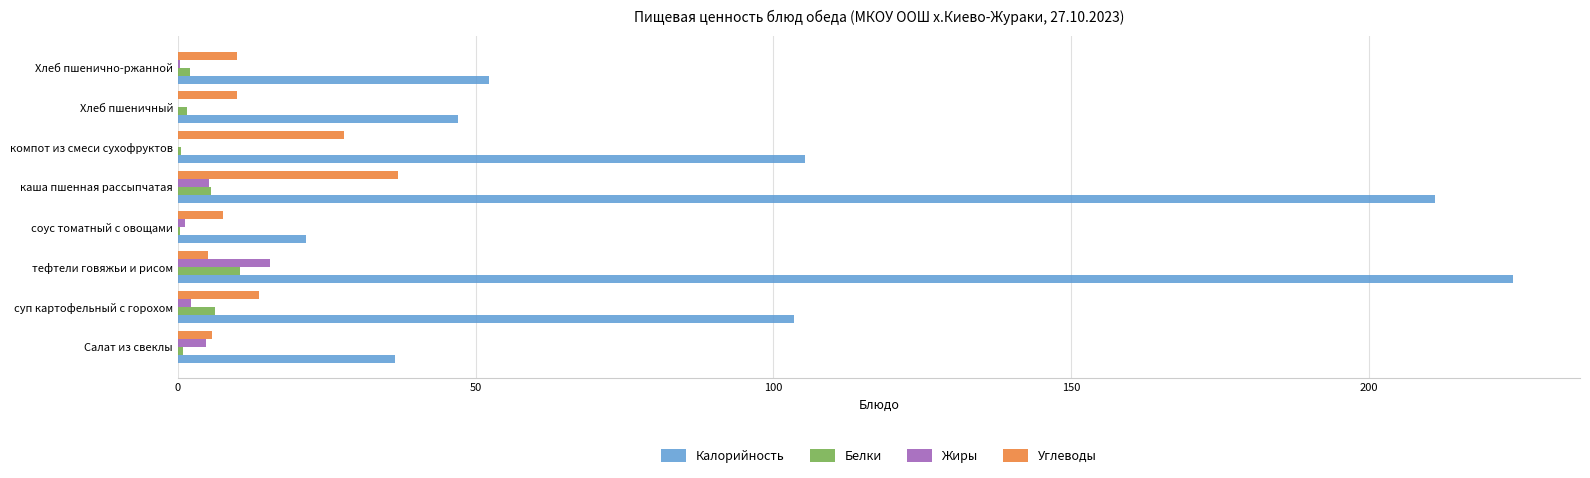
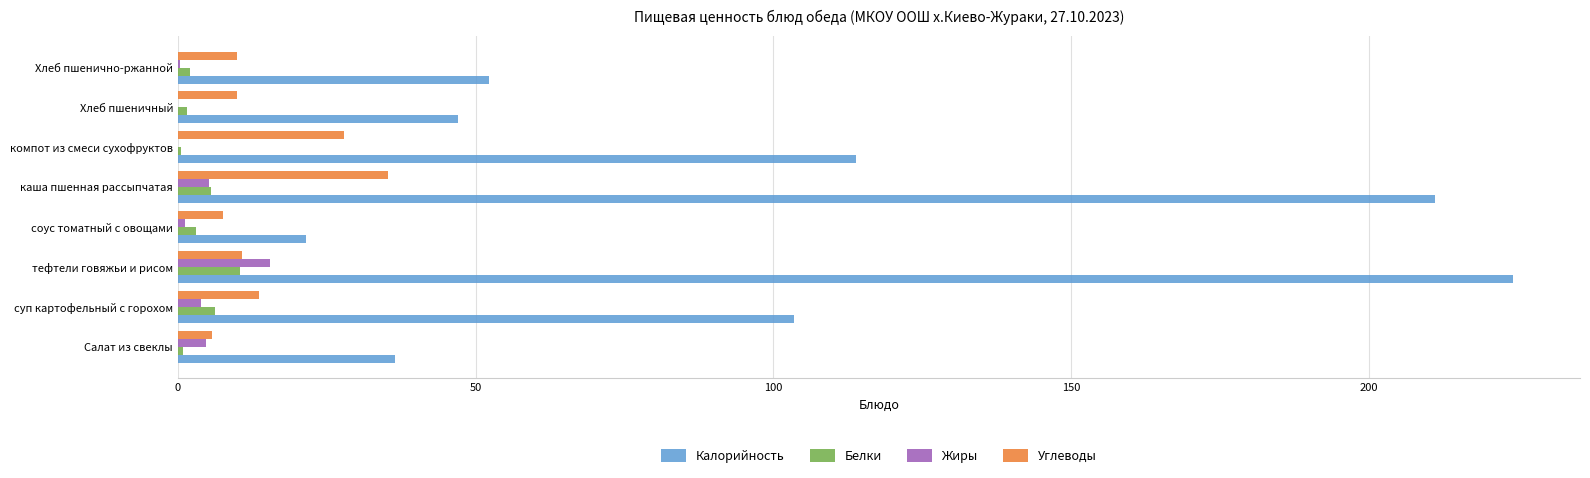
Калорийность, компот из смеси сухофруктов: 105 -> 114
Углеводы, каша пшенная рассыпчатая: 37 -> 35
Белки, соус томатный с овощами: 0 -> 3
Углеводы, тефтели говяжьи и рисом: 5 -> 11
Жиры, суп картофельный с горохом: 2 -> 4
